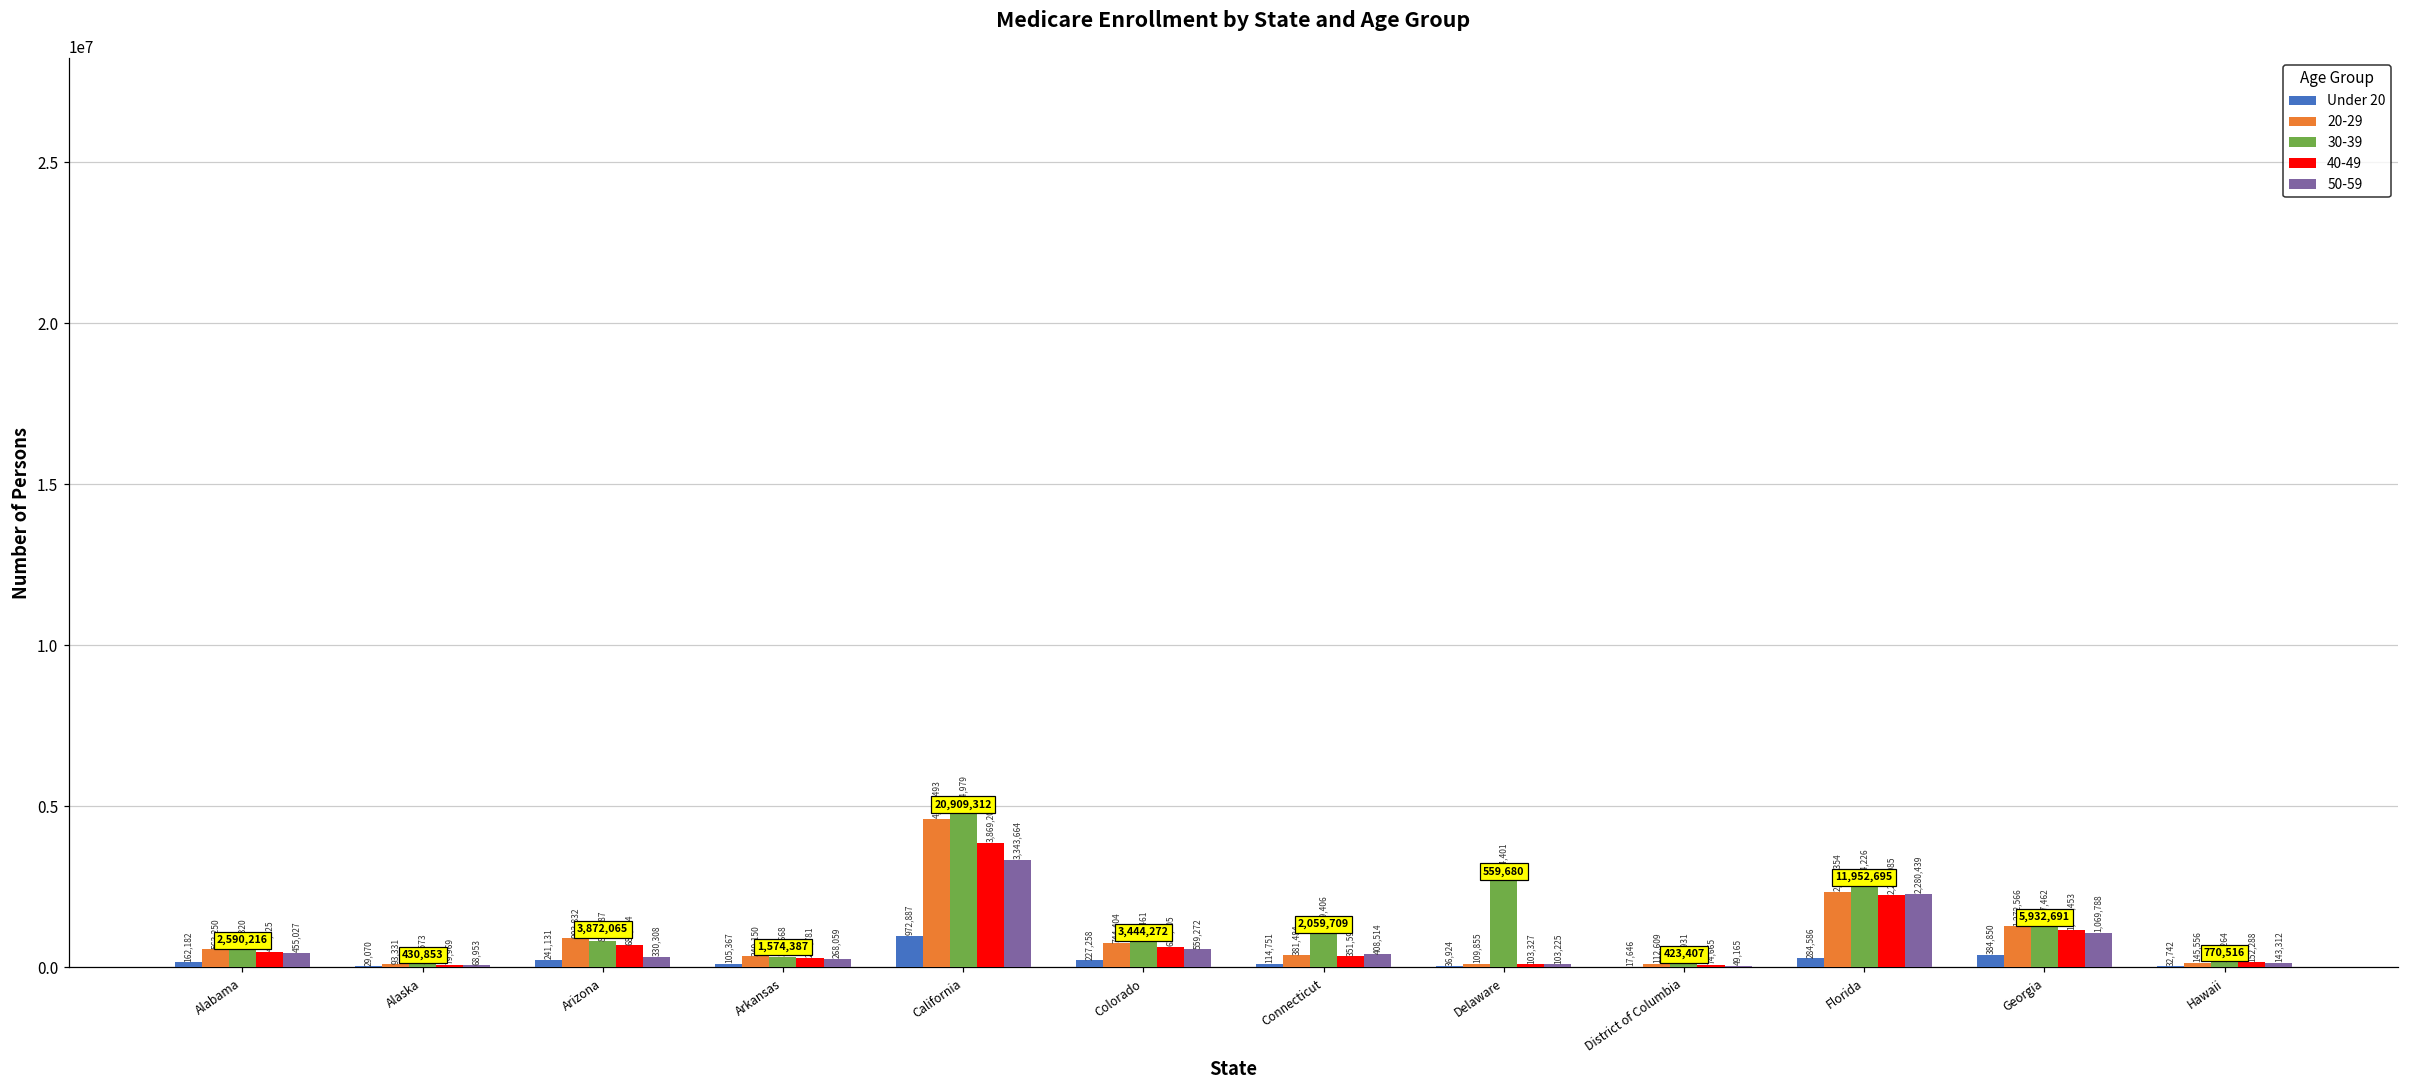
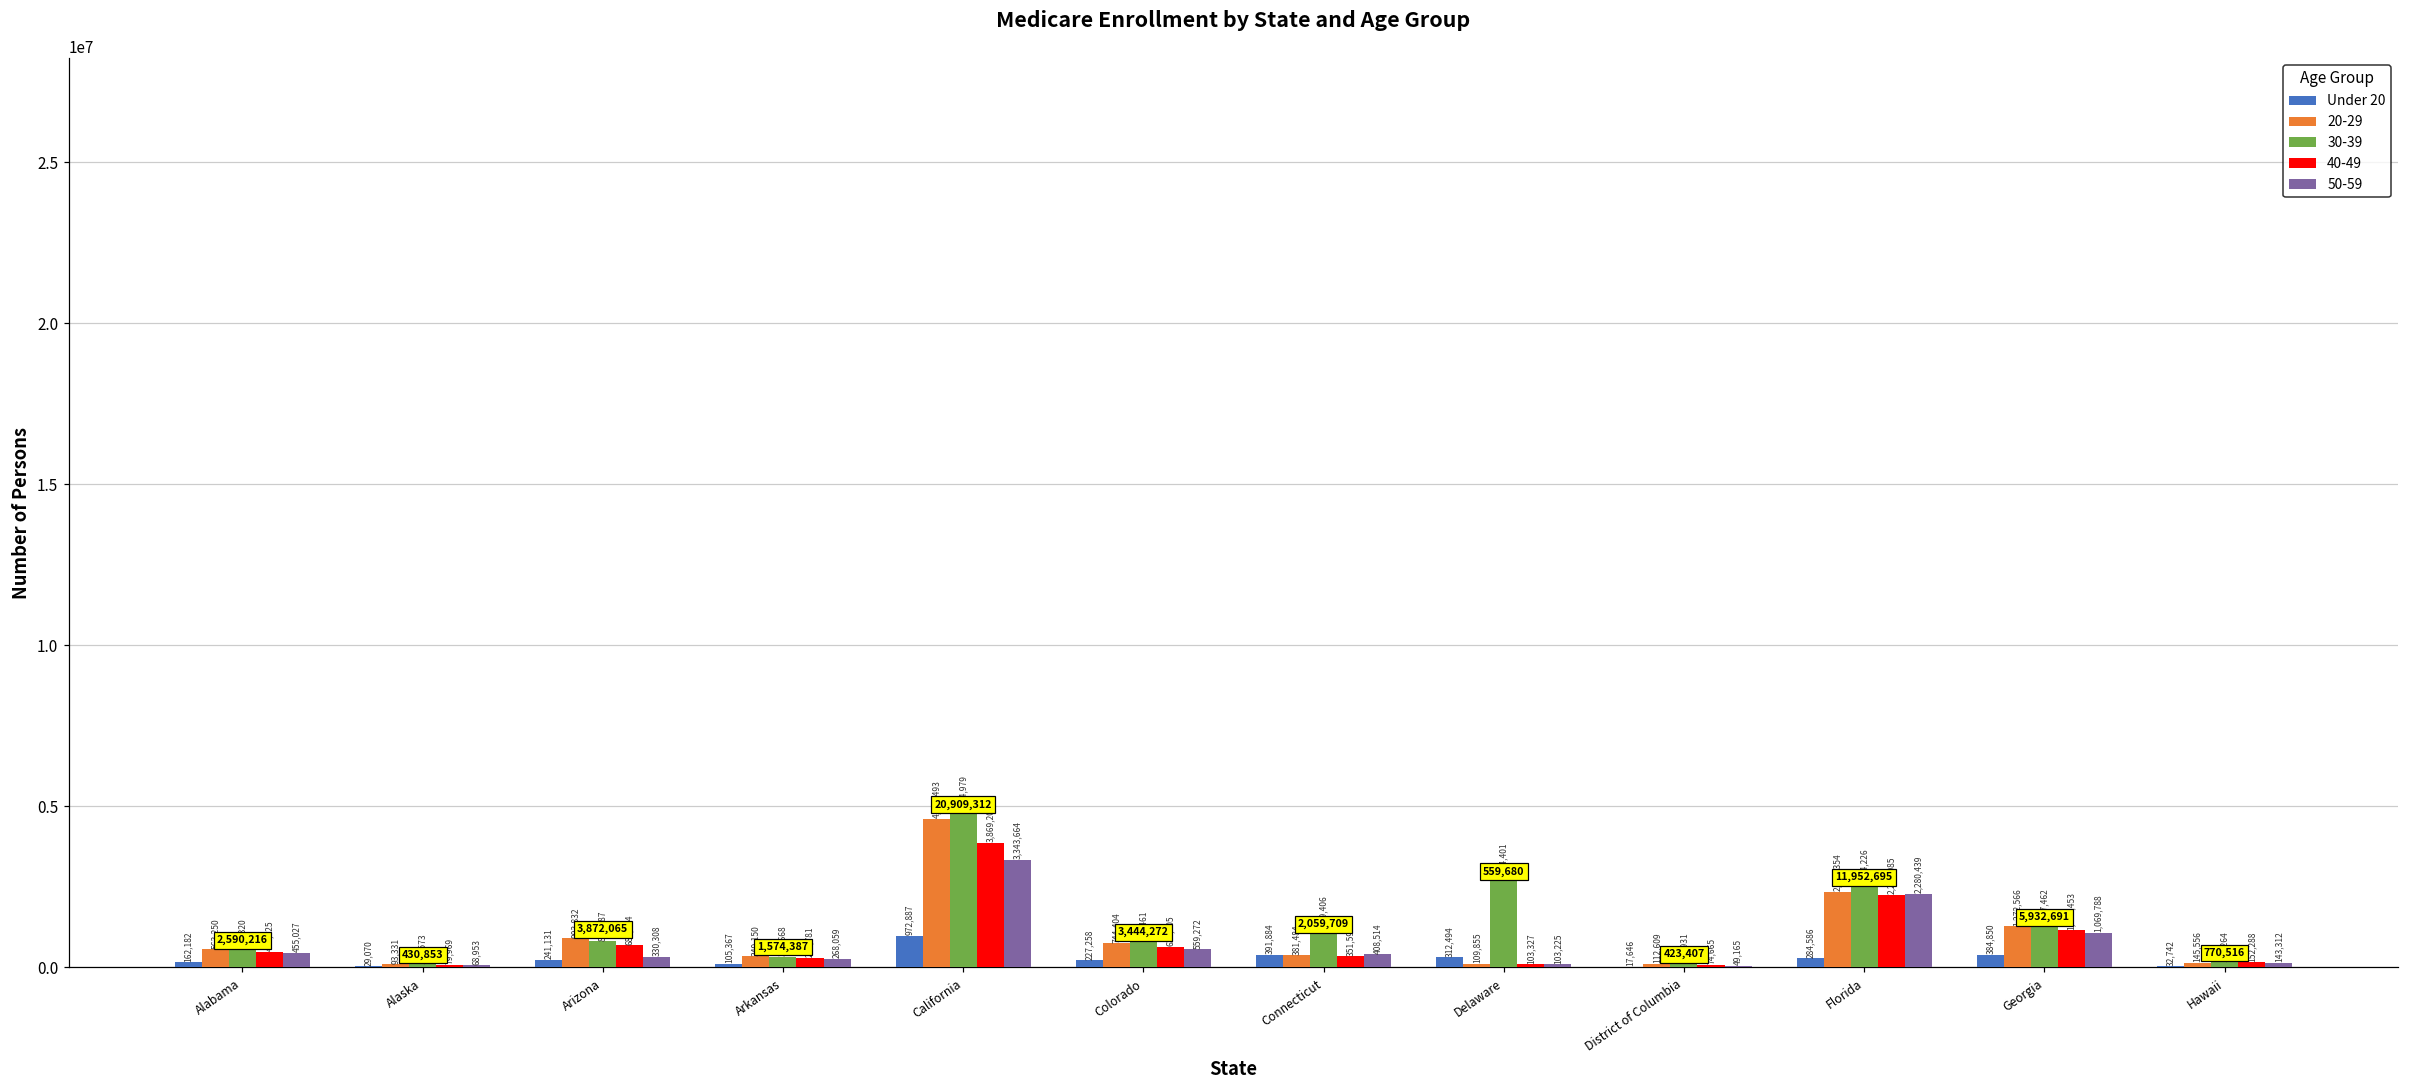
Under 20, Connecticut: 114,751 -> 391,884
Under 20, Delaware: 36,924 -> 312,494
